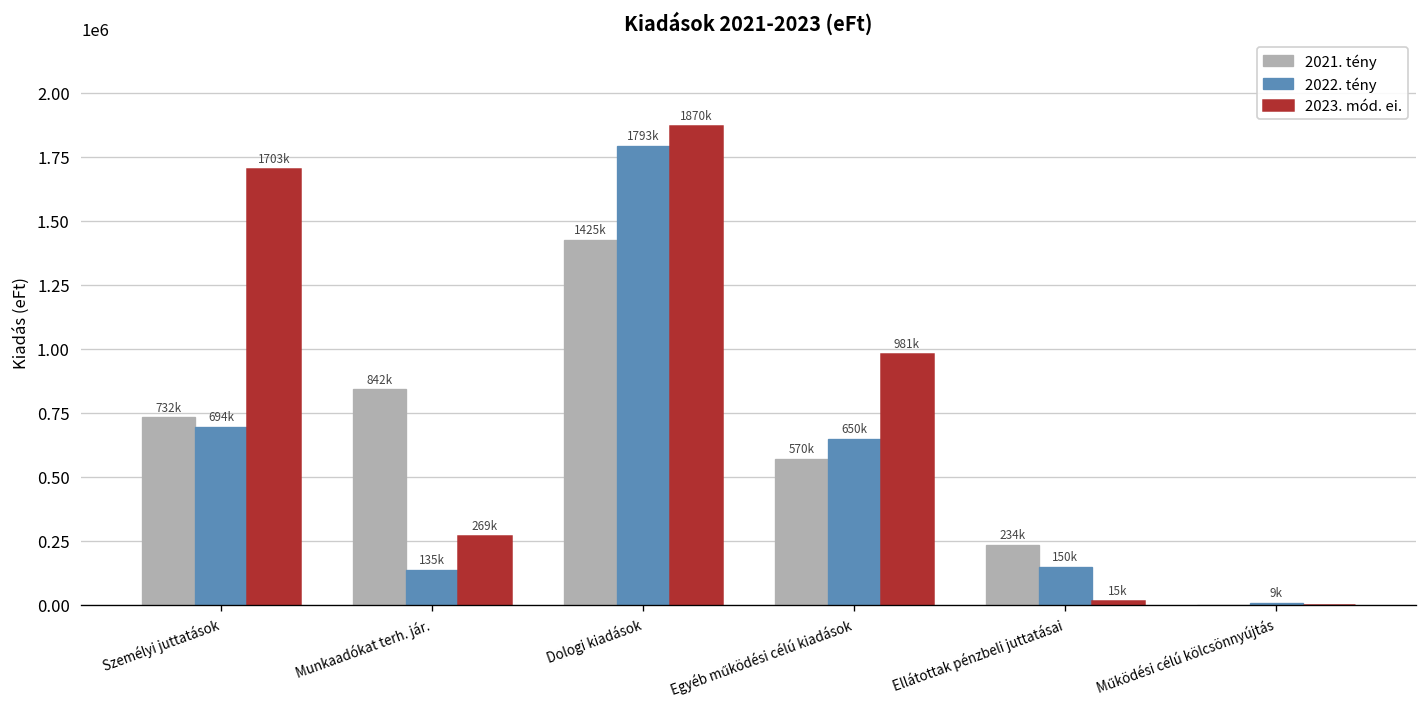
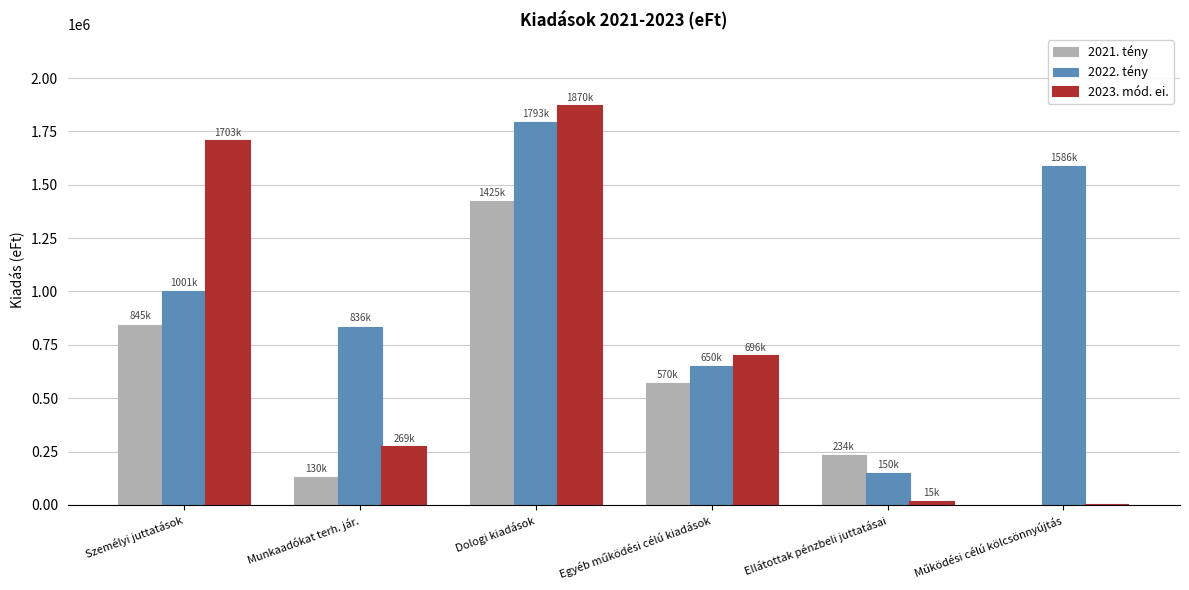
2021. tény, Személyi juttatások: 732k -> 845k
2022. tény, Személyi juttatások: 694k -> 1001k
2021. tény, Munkaadókat terh. jár.: 842k -> 130k
2022. tény, Munkaadókat terh. jár.: 135k -> 836k
2023. mód. ei., Egyéb működési célú kiadások: 981k -> 696k
2022. tény, Működési célú kölcsönnyújtás: 9k -> 1586k
